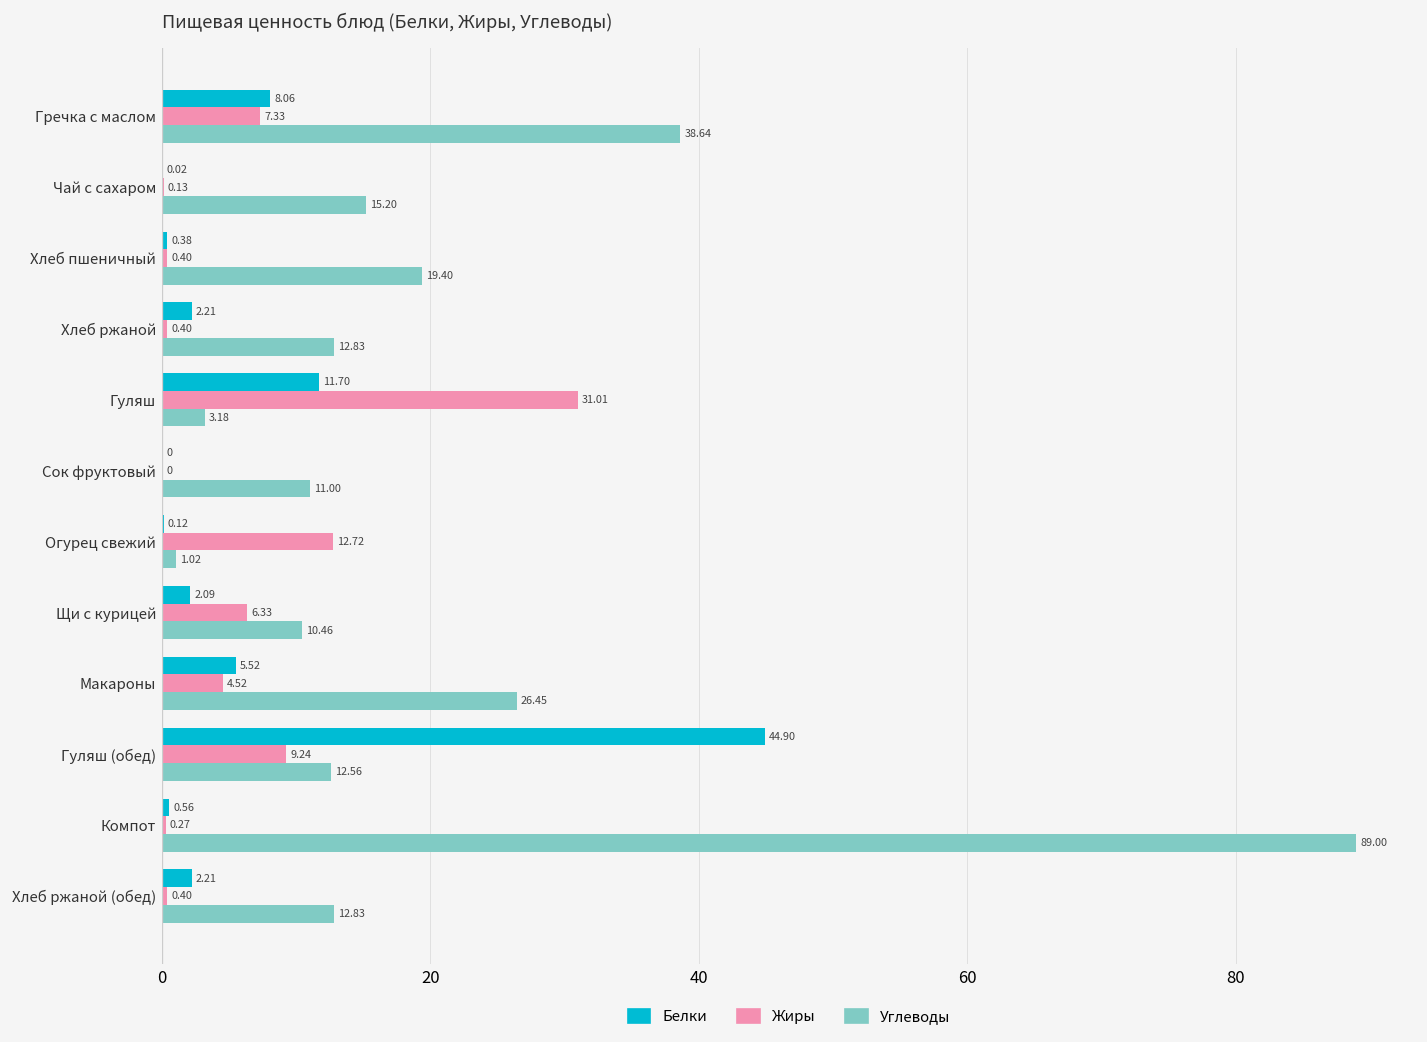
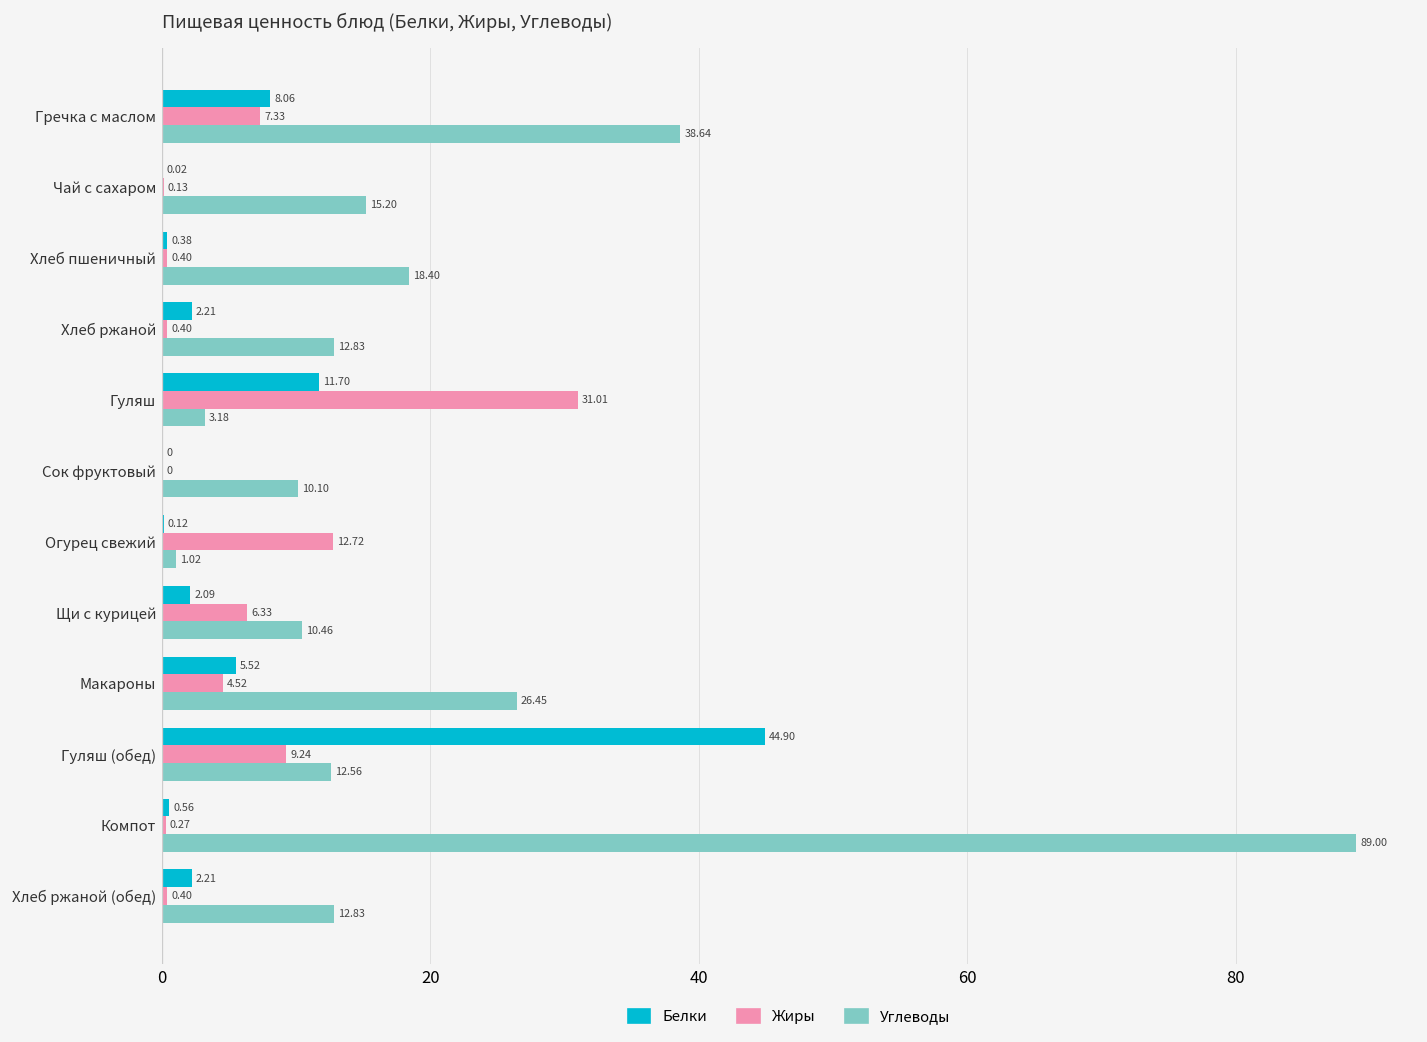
Углеводы, Хлеб пшеничный: 19.40 -> 18.40
Углеводы, Сок фруктовый: 11.00 -> 10.10
